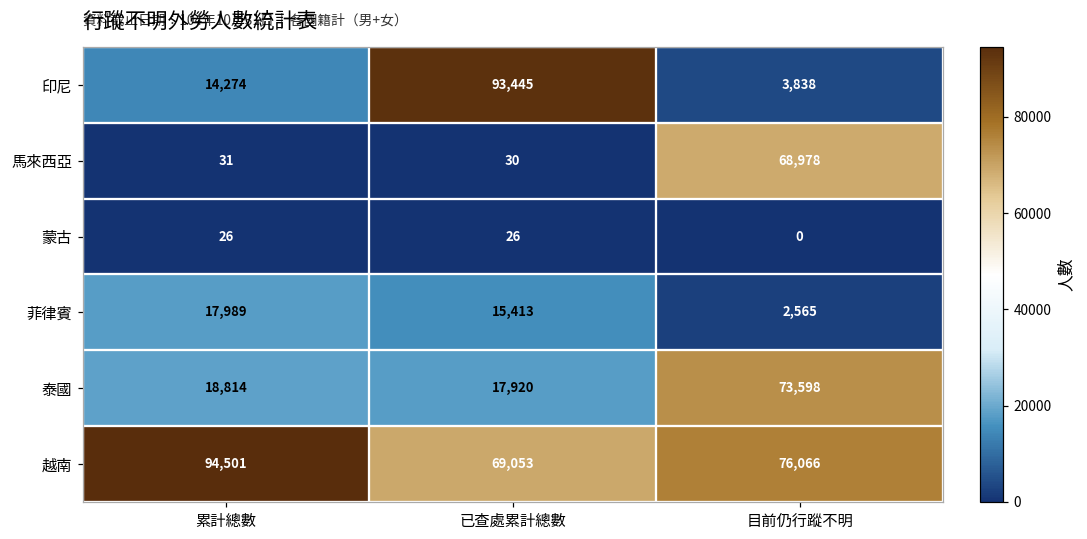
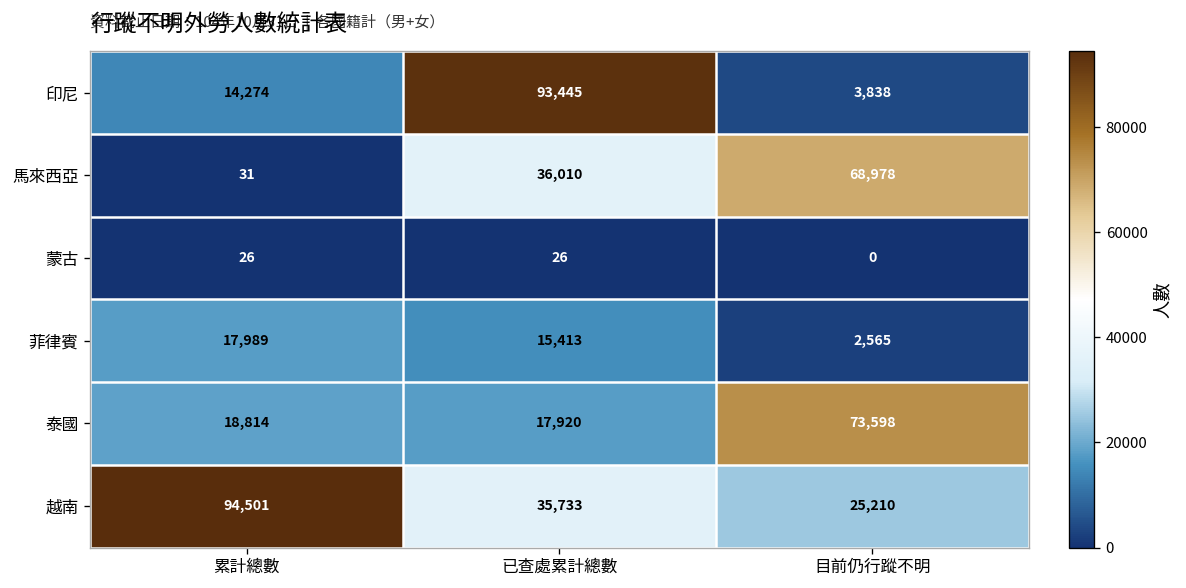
馬來西亞, 已查處累計總數: 30 -> 36,010
越南, 已查處累計總數: 69,053 -> 35,733
越南, 目前仍行蹤不明: 76,066 -> 25,210
